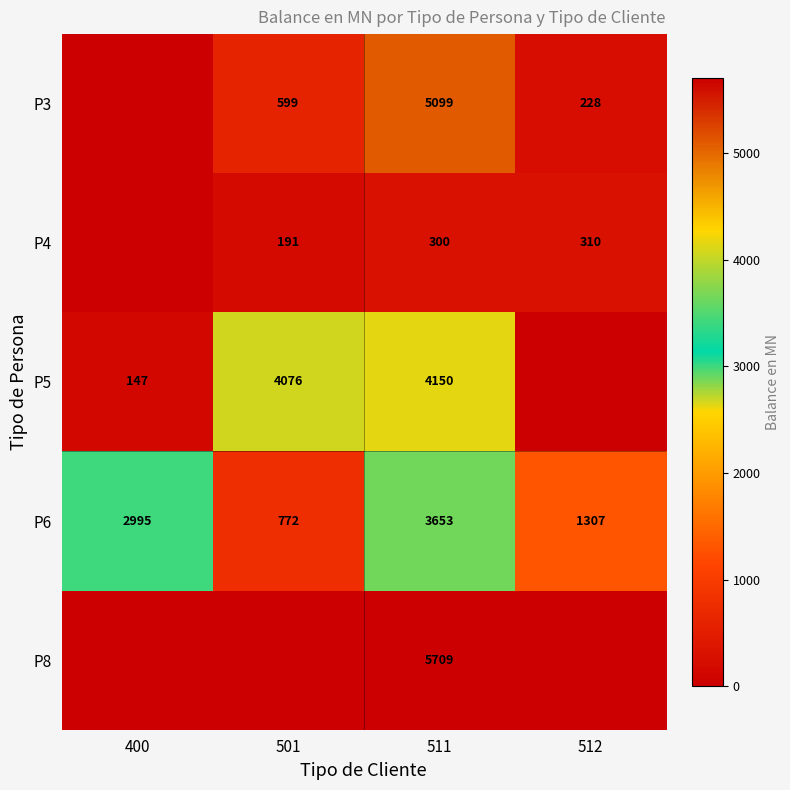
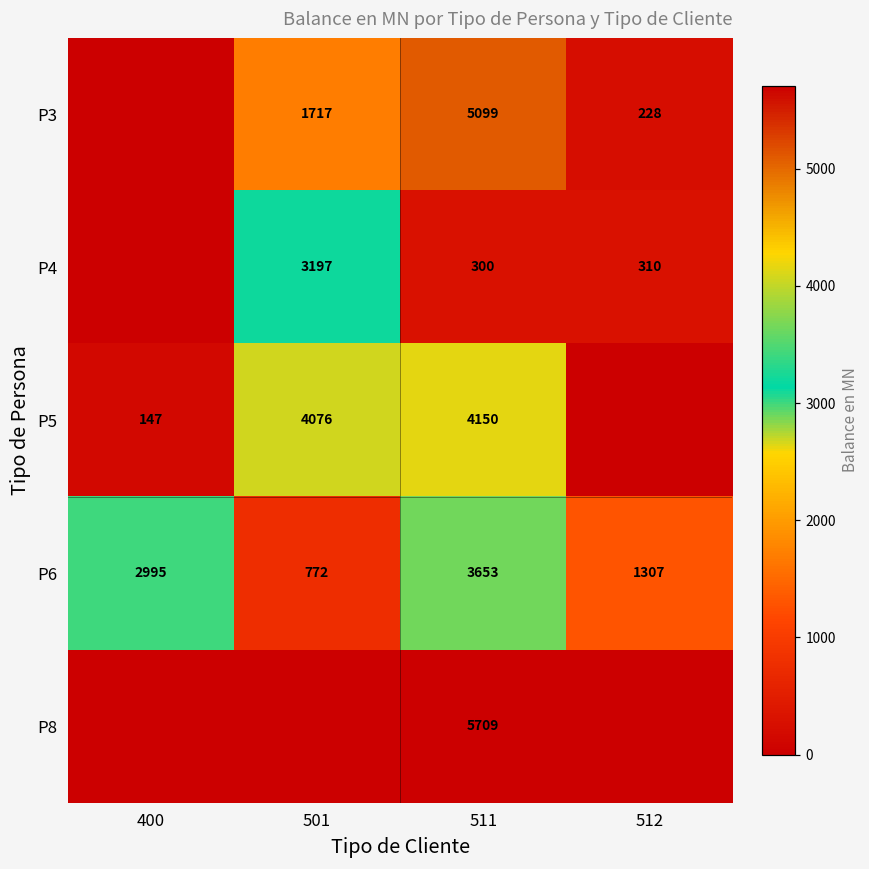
P3, 501: 599 -> 1717
P4, 501: 191 -> 3197
